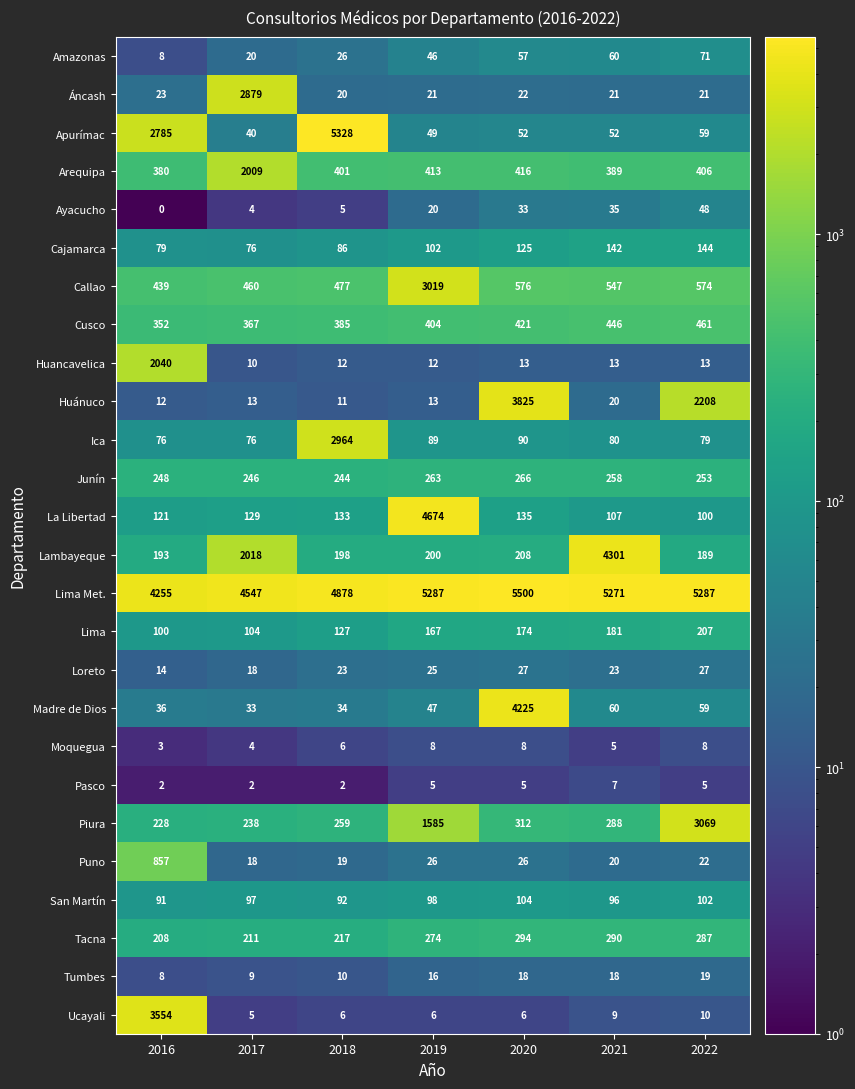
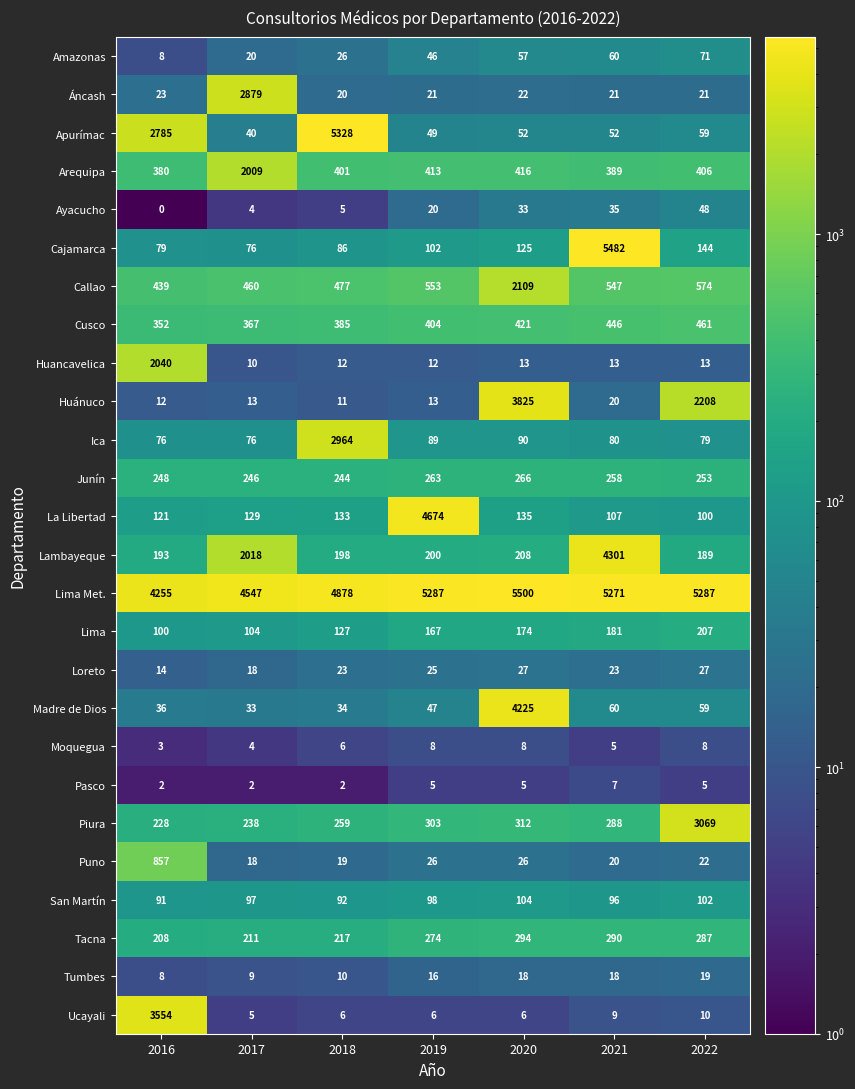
Cajamarca, 2021: 142 -> 5482
Callao, 2019: 3019 -> 553
Callao, 2020: 576 -> 2109
Piura, 2019: 1585 -> 303
